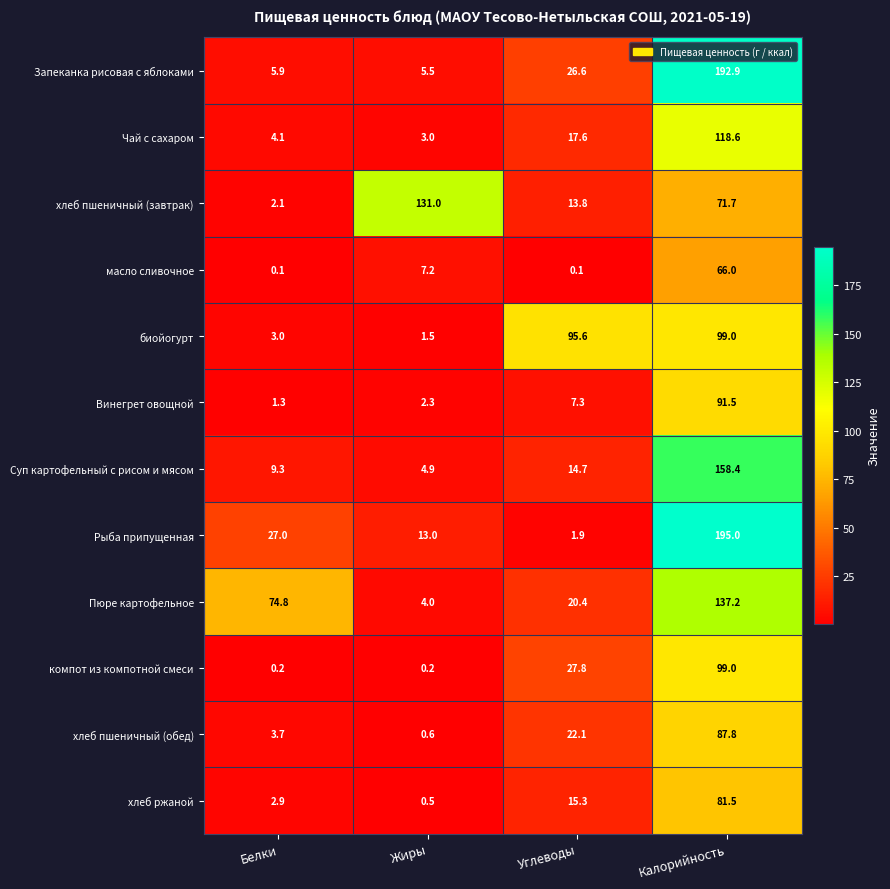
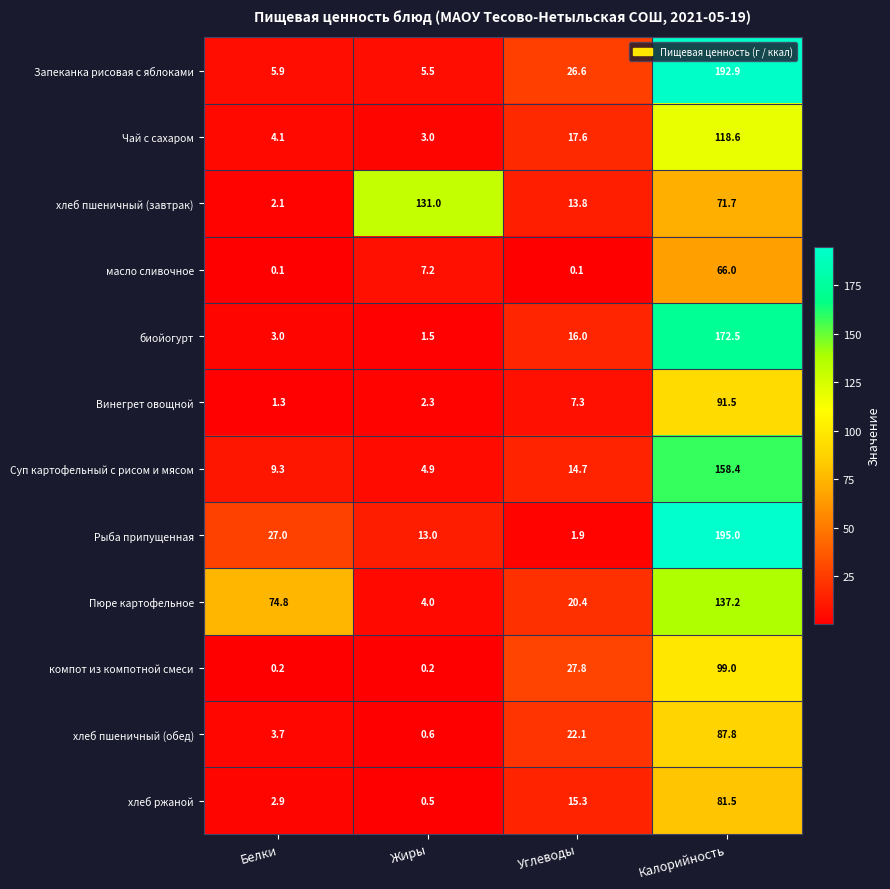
биойогурт, Углеводы: 95.6 -> 16.0
биойогурт, Калорийность: 99.0 -> 172.5
